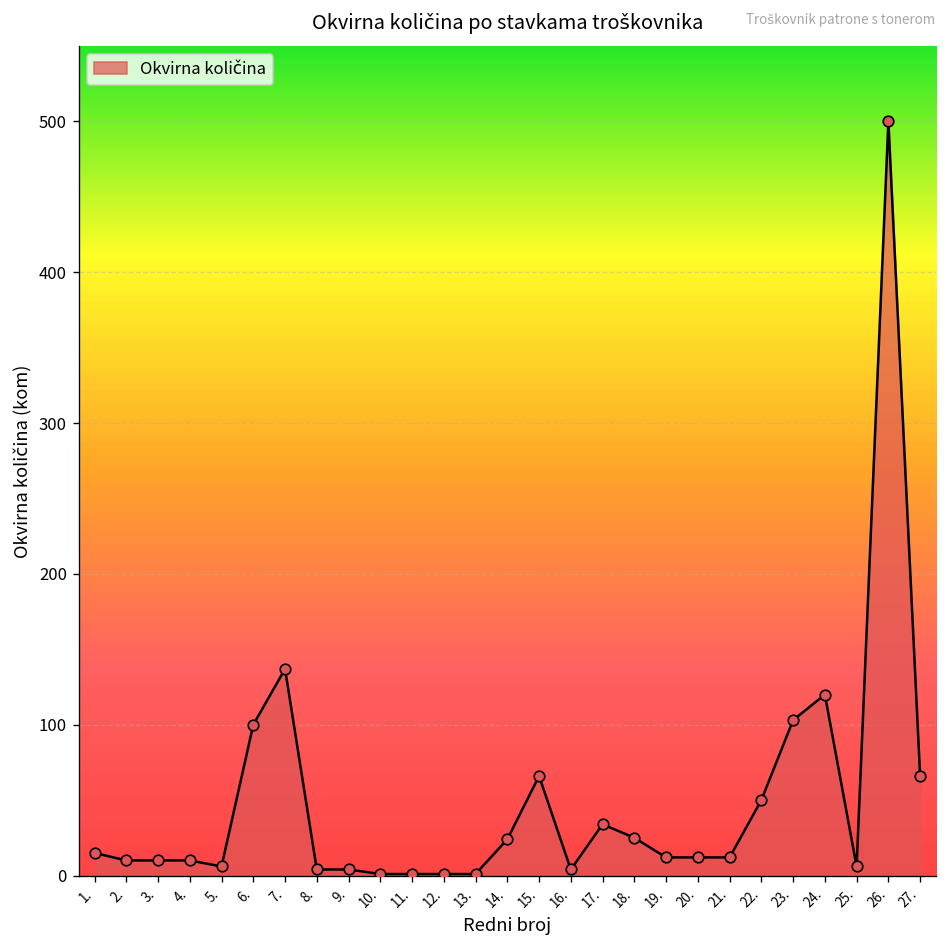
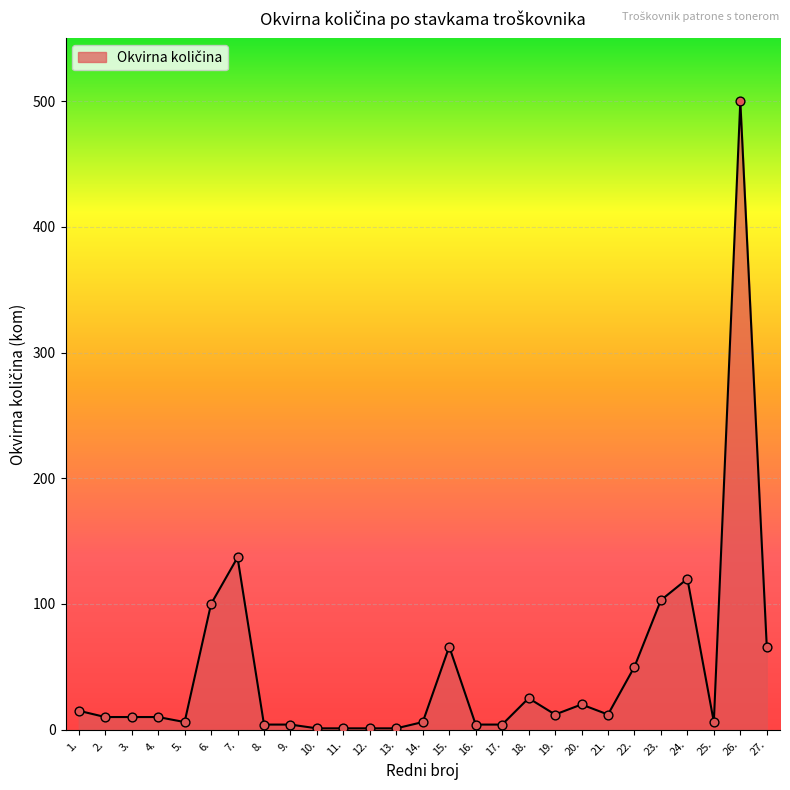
14.: 24 -> 6
17.: 34 -> 4
20.: 12 -> 20
